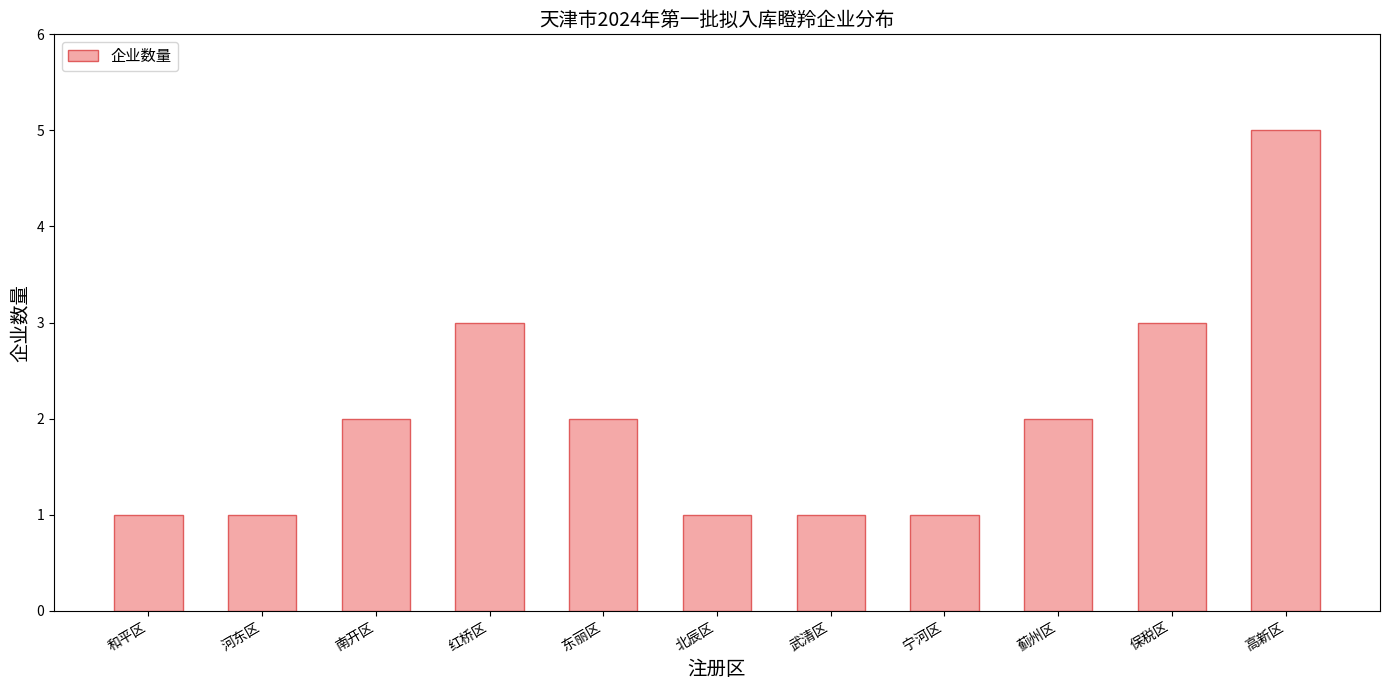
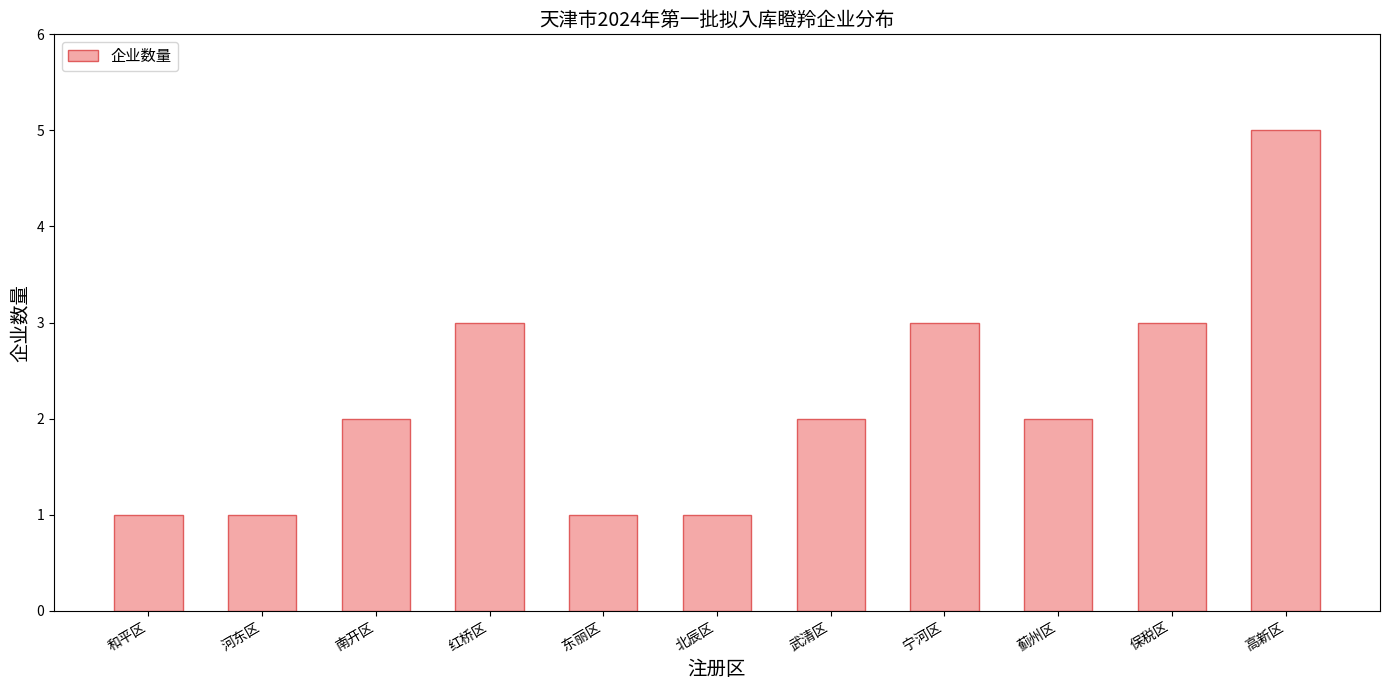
东丽区: 2 -> 1
武清区: 1 -> 2
宁河区: 1 -> 3
